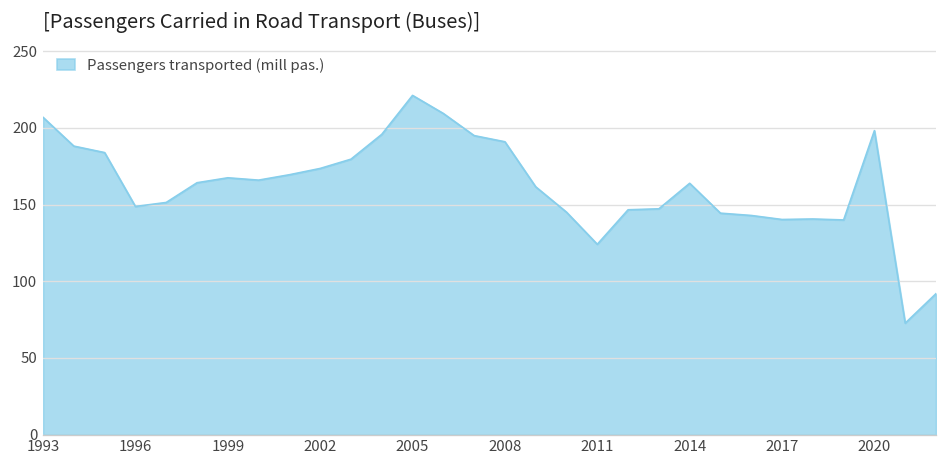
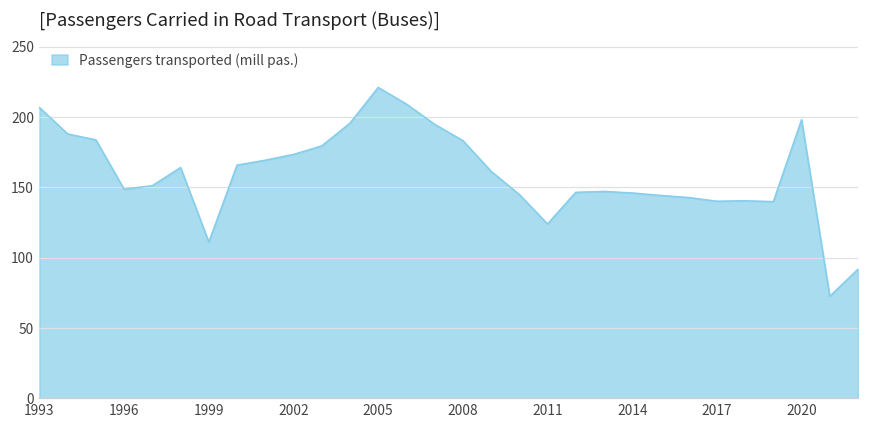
1999: 167 -> 111
2008: 191 -> 183
2014: 164 -> 146
